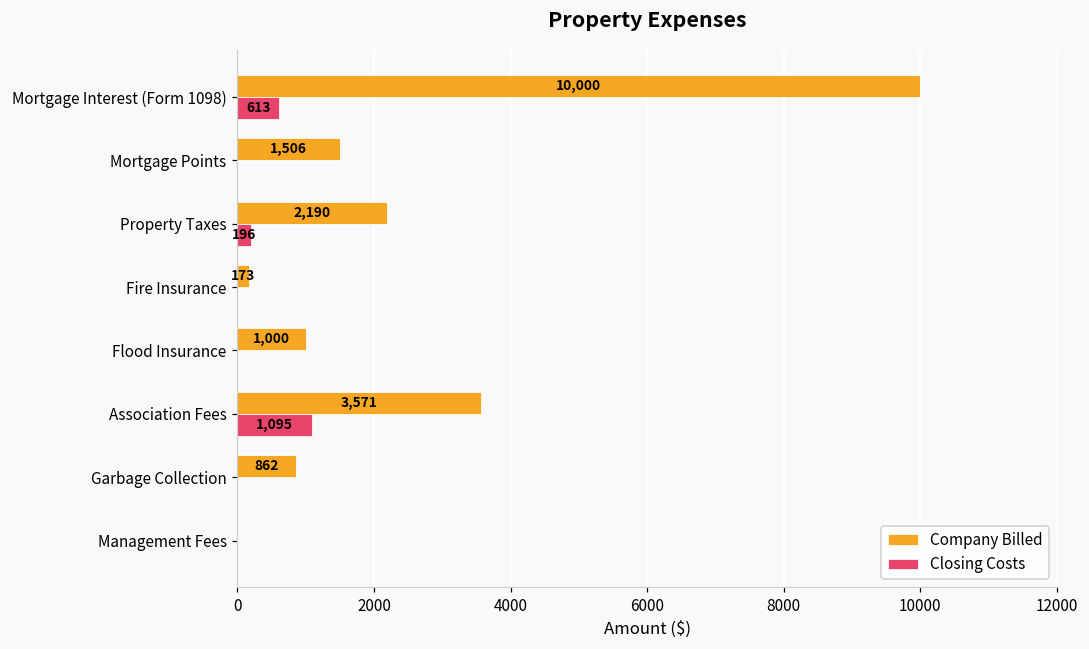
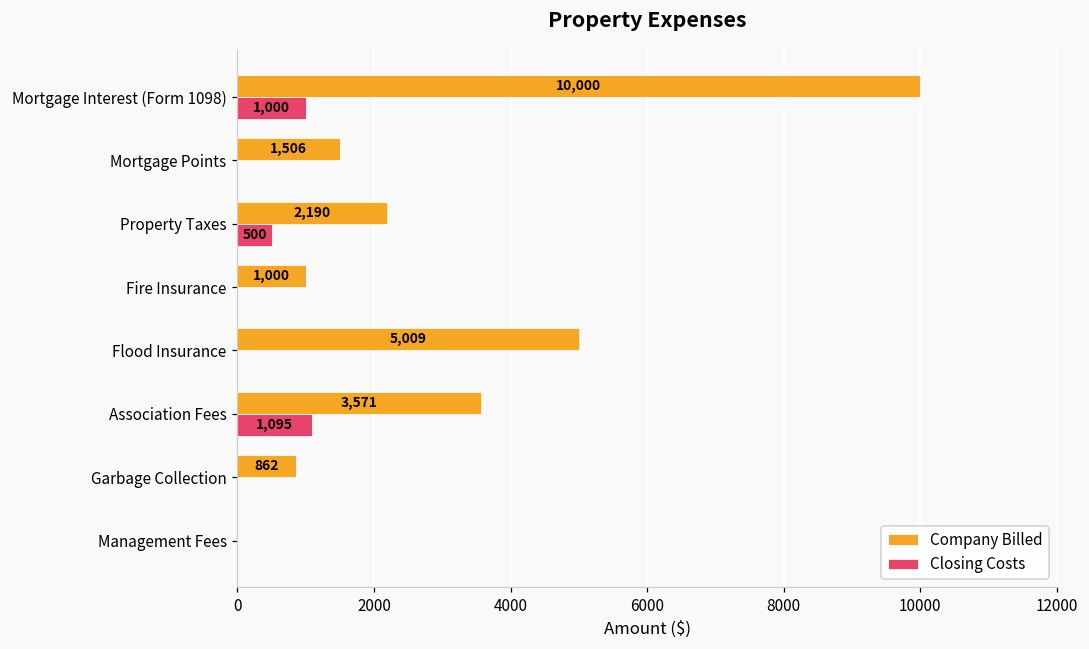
Closing Costs, Mortgage Interest (Form 1098): 613 -> 1,000
Closing Costs, Property Taxes: 196 -> 500
Company Billed, Fire Insurance: 173 -> 1,000
Company Billed, Flood Insurance: 1,000 -> 5,009
